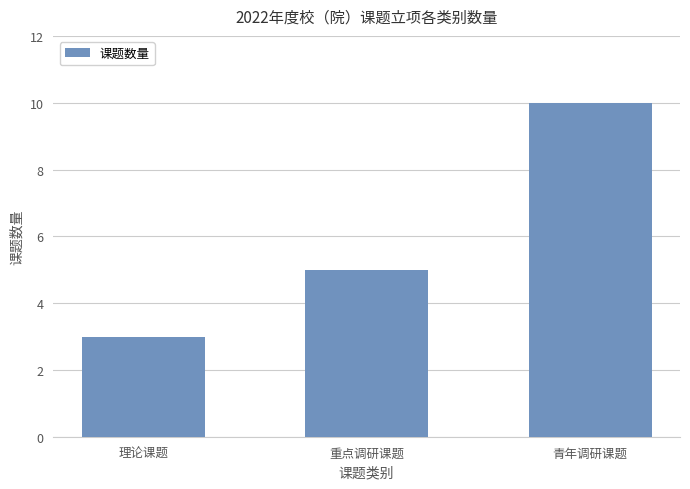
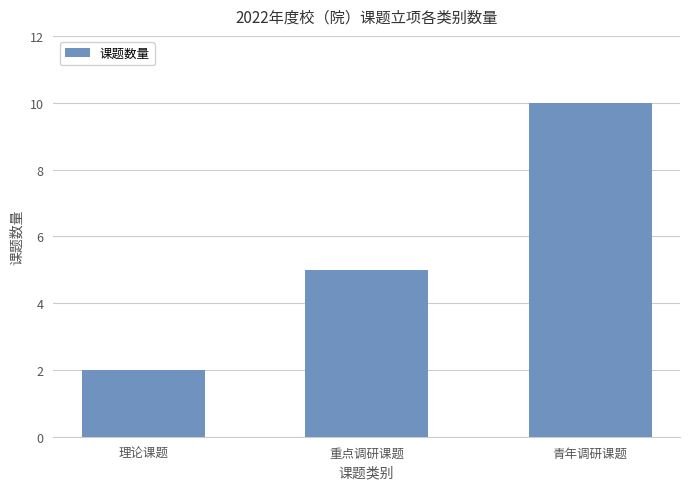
理论课题: 3 -> 2
